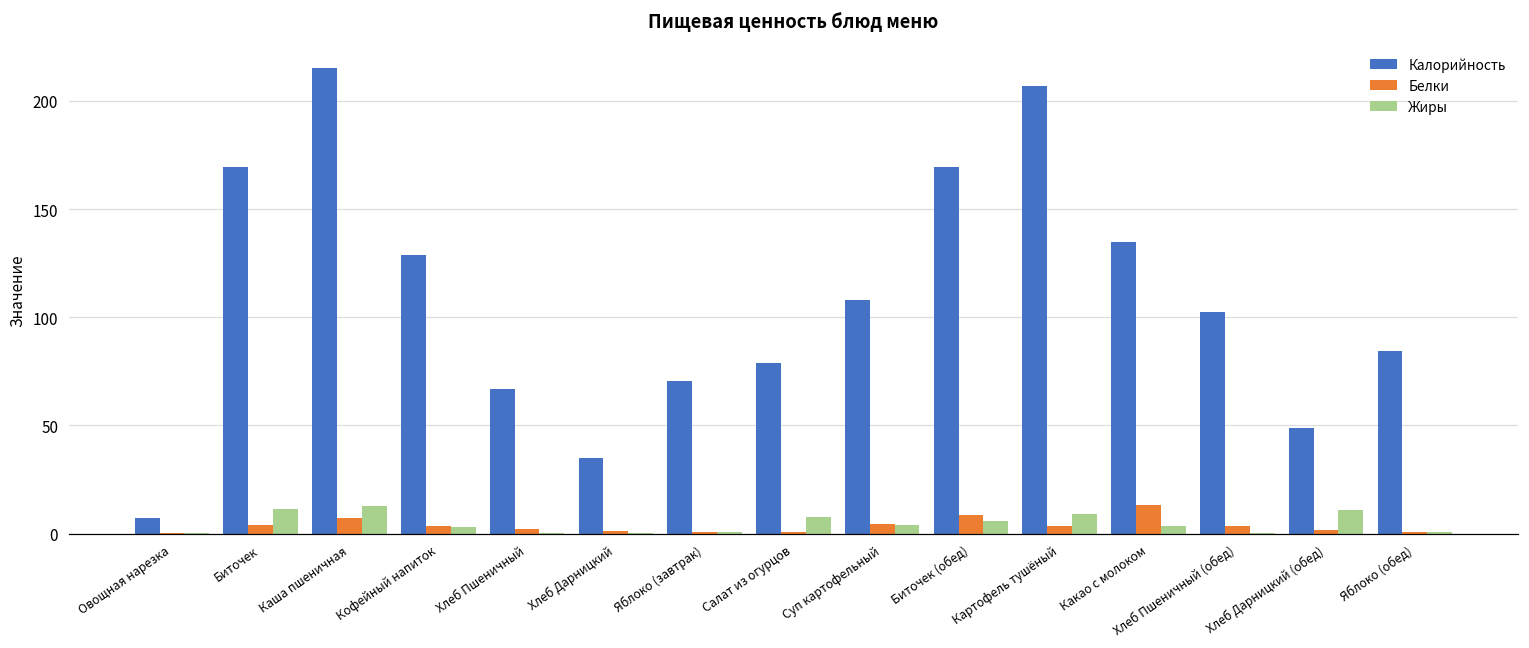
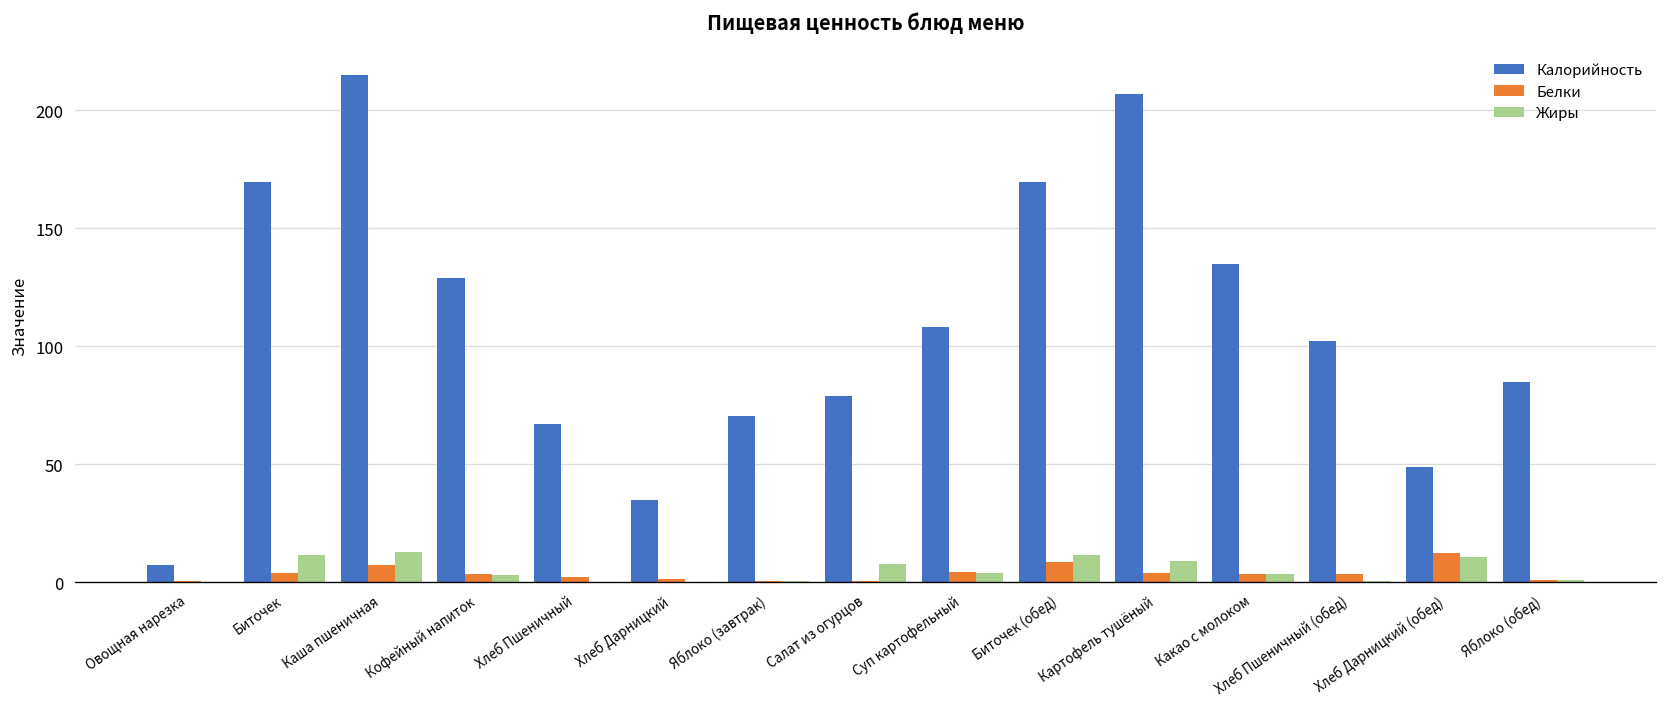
Жиры, Биточек (обед): 6 -> 11
Белки, Какао с молоком: 13 -> 4
Белки, Хлеб Дарницкий (обед): 2 -> 12
